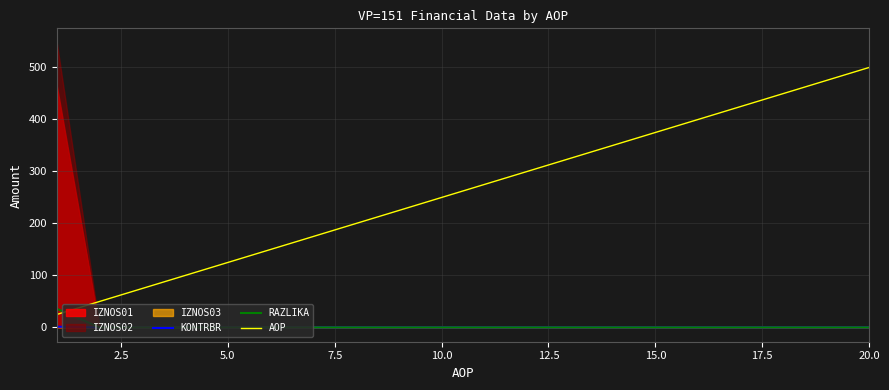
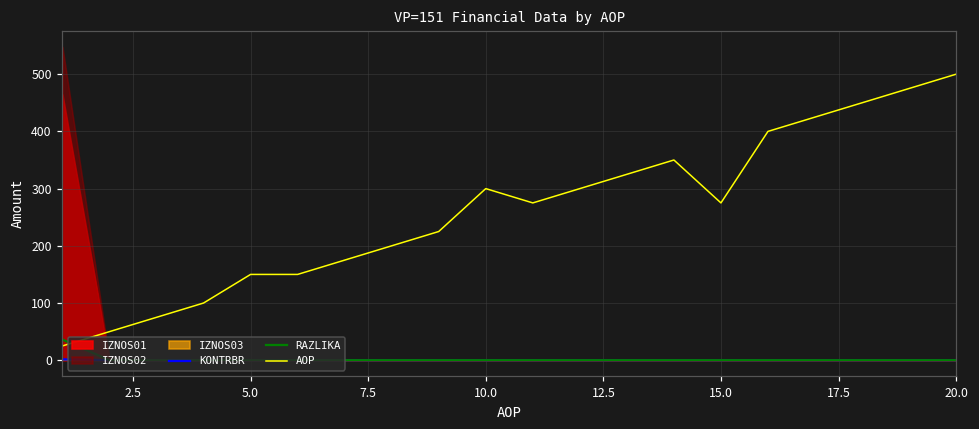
AOP, 5.0: 130 -> 150
AOP, 10.0: 250 -> 300
AOP, 15.0: 380 -> 280
